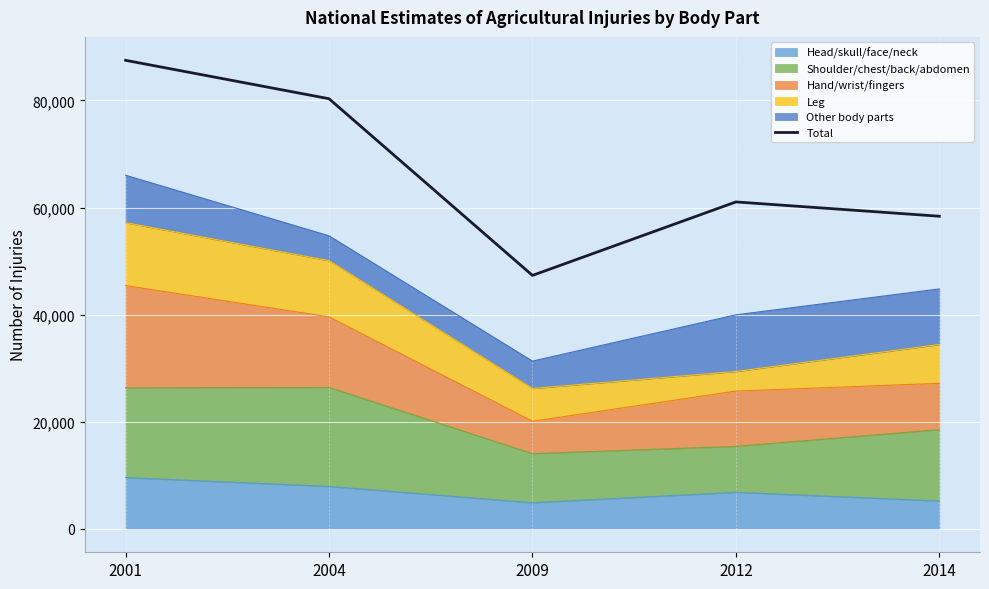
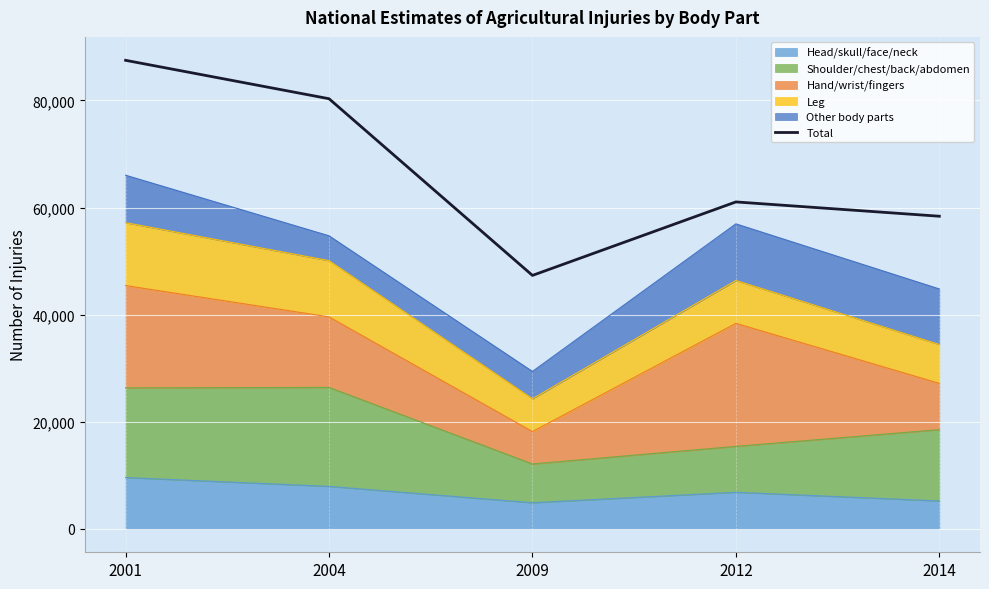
Shoulder/chest/back/abdomen, 2009: 9,000 -> 7,000
Hand/wrist/fingers, 2012: 10,000 -> 23,000
Leg, 2012: 4,000 -> 8,000
